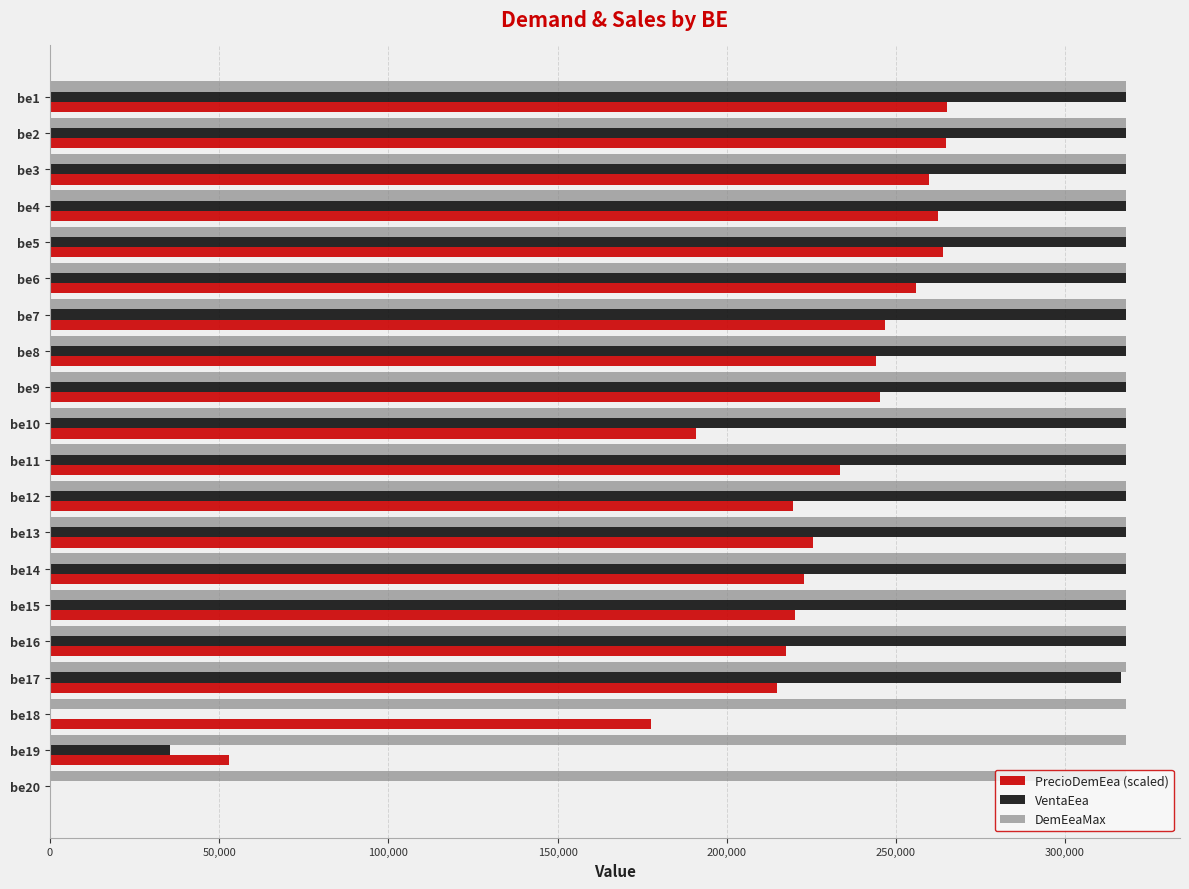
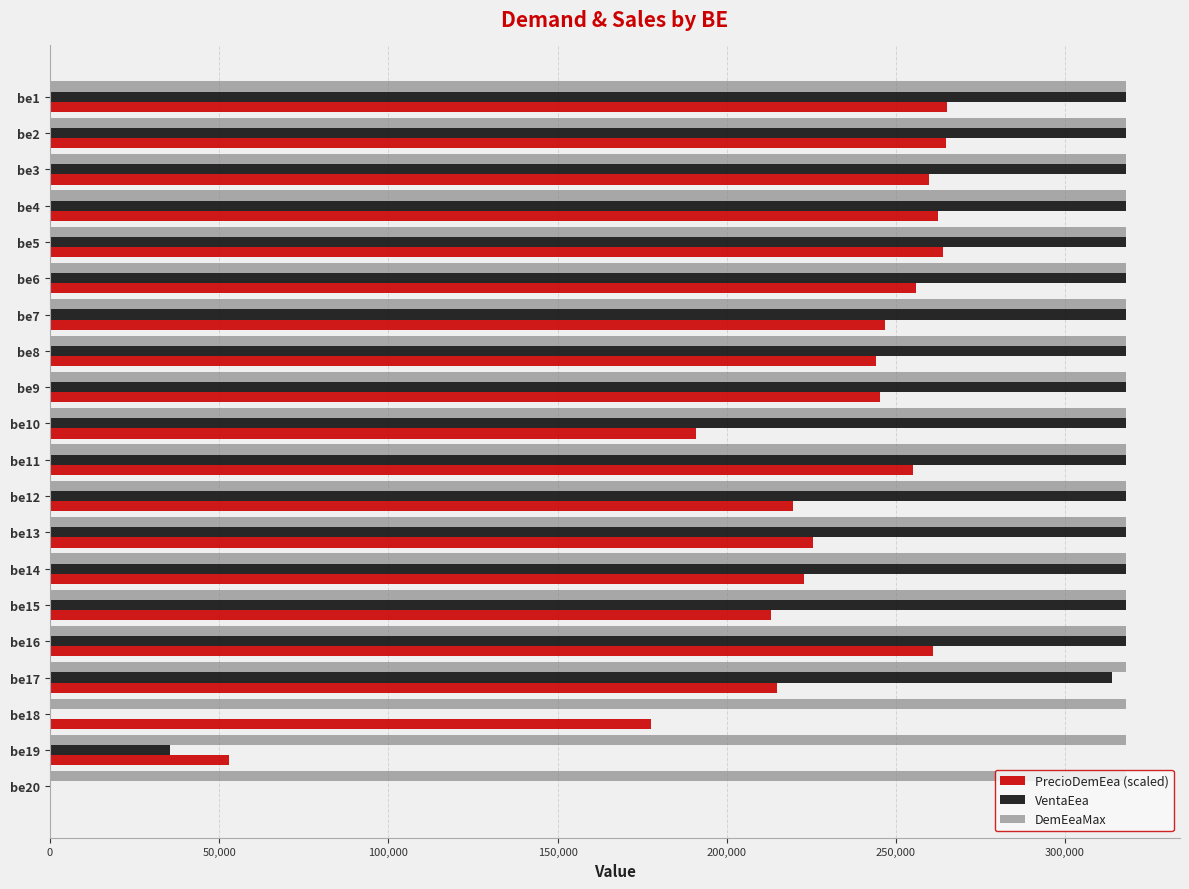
PrecioDemEea (scaled), be11: 233,000 -> 255,000
PrecioDemEea (scaled), be15: 220,000 -> 213,000
PrecioDemEea (scaled), be16: 217,000 -> 261,000
VentaEea, be17: 316,000 -> 314,000
